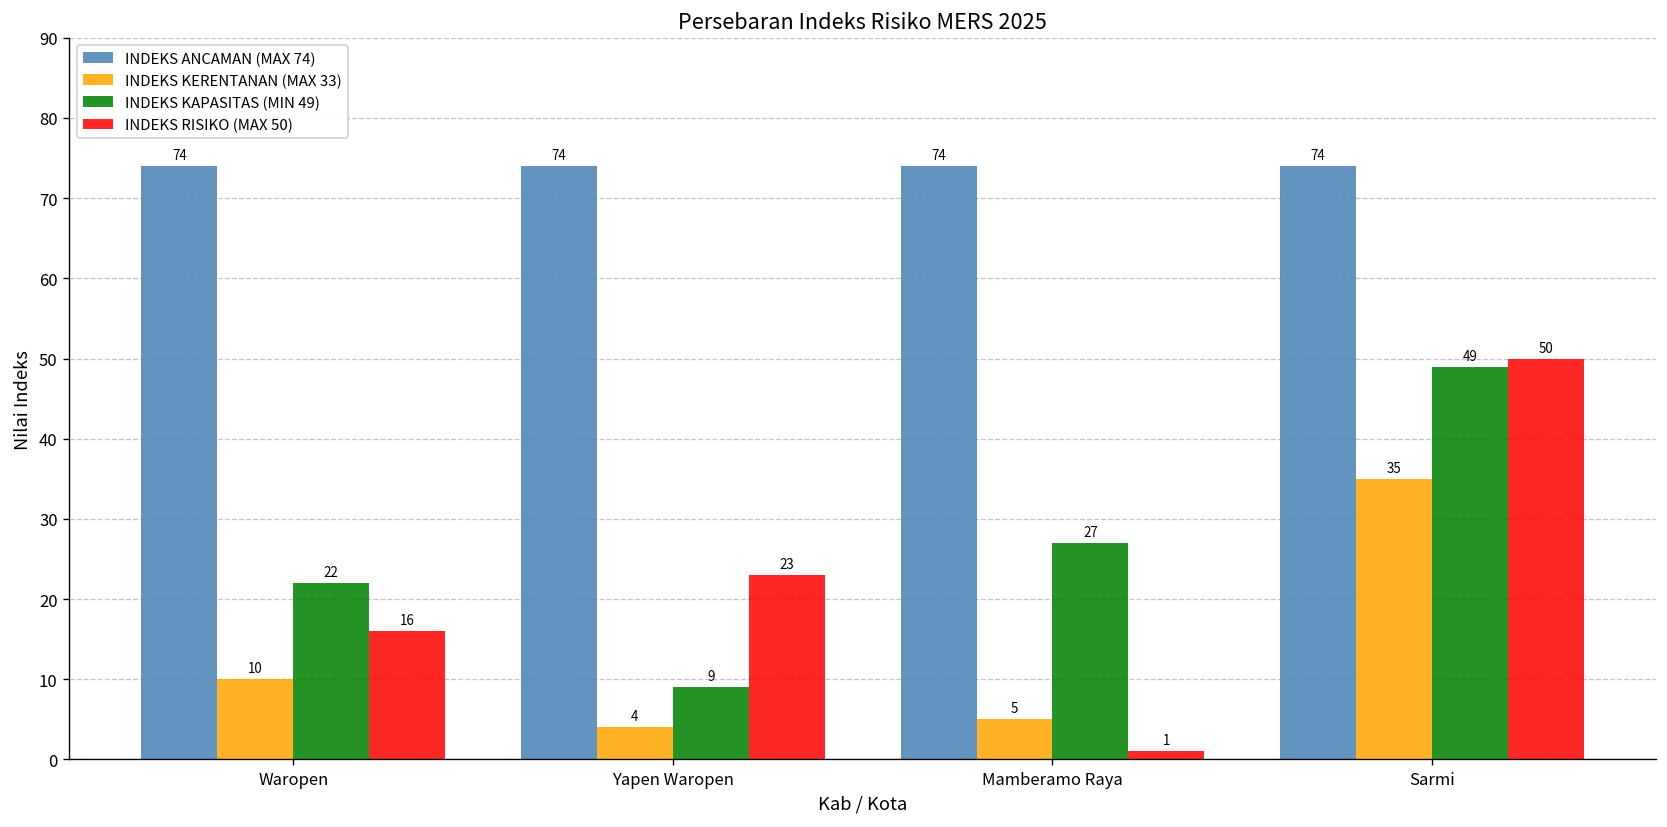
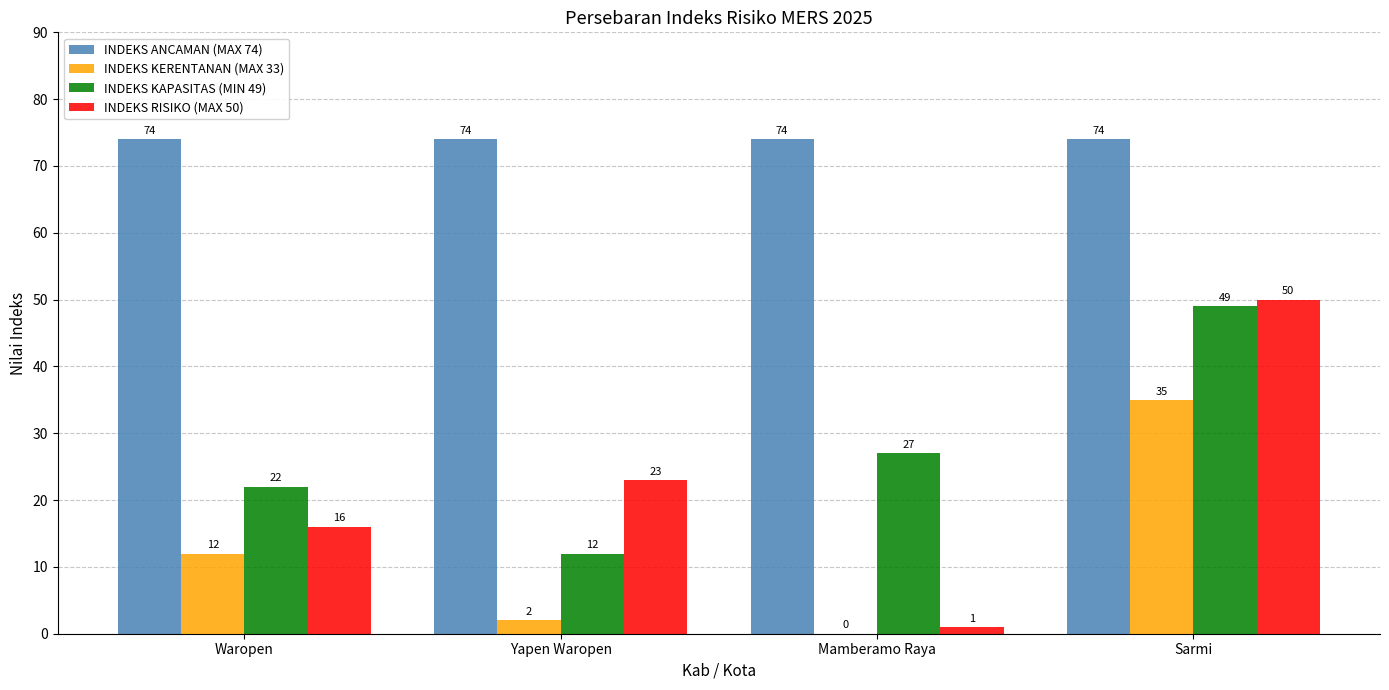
INDEKS KERENTANAN (MAX 33), Waropen: 10 -> 12
INDEKS KERENTANAN (MAX 33), Yapen Waropen: 4 -> 2
INDEKS KAPASITAS (MIN 49), Yapen Waropen: 9 -> 12
INDEKS KERENTANAN (MAX 33), Mamberamo Raya: 5 -> 0
